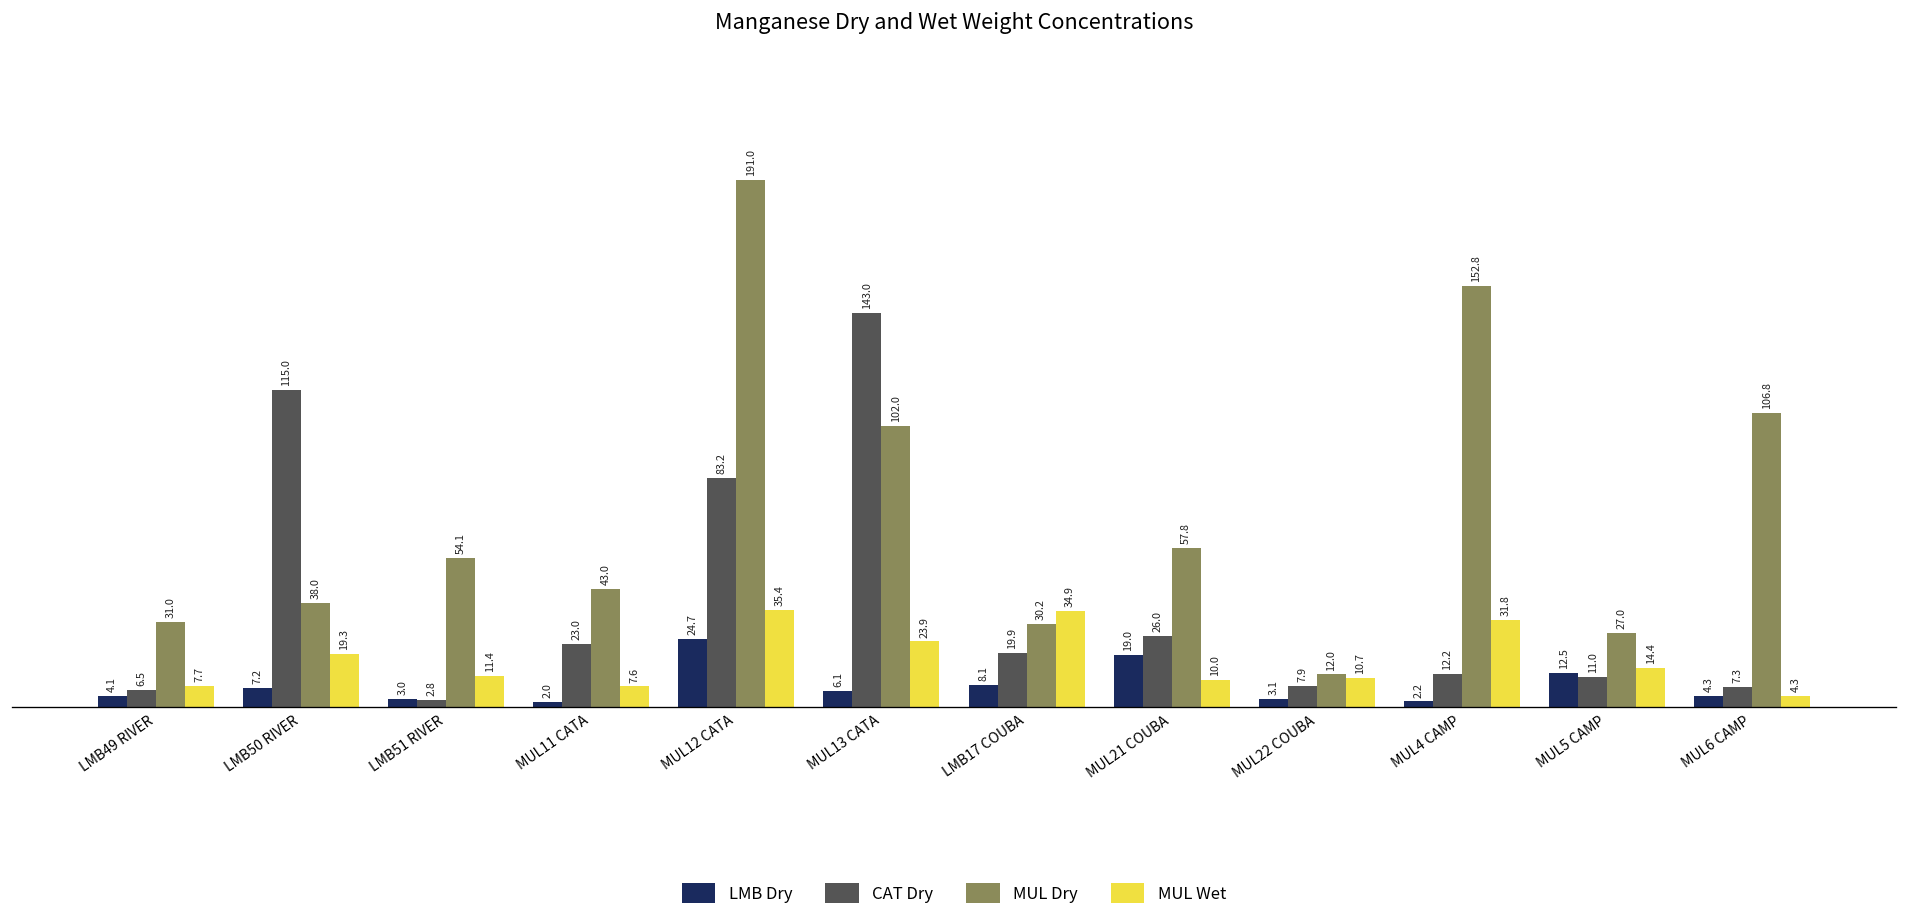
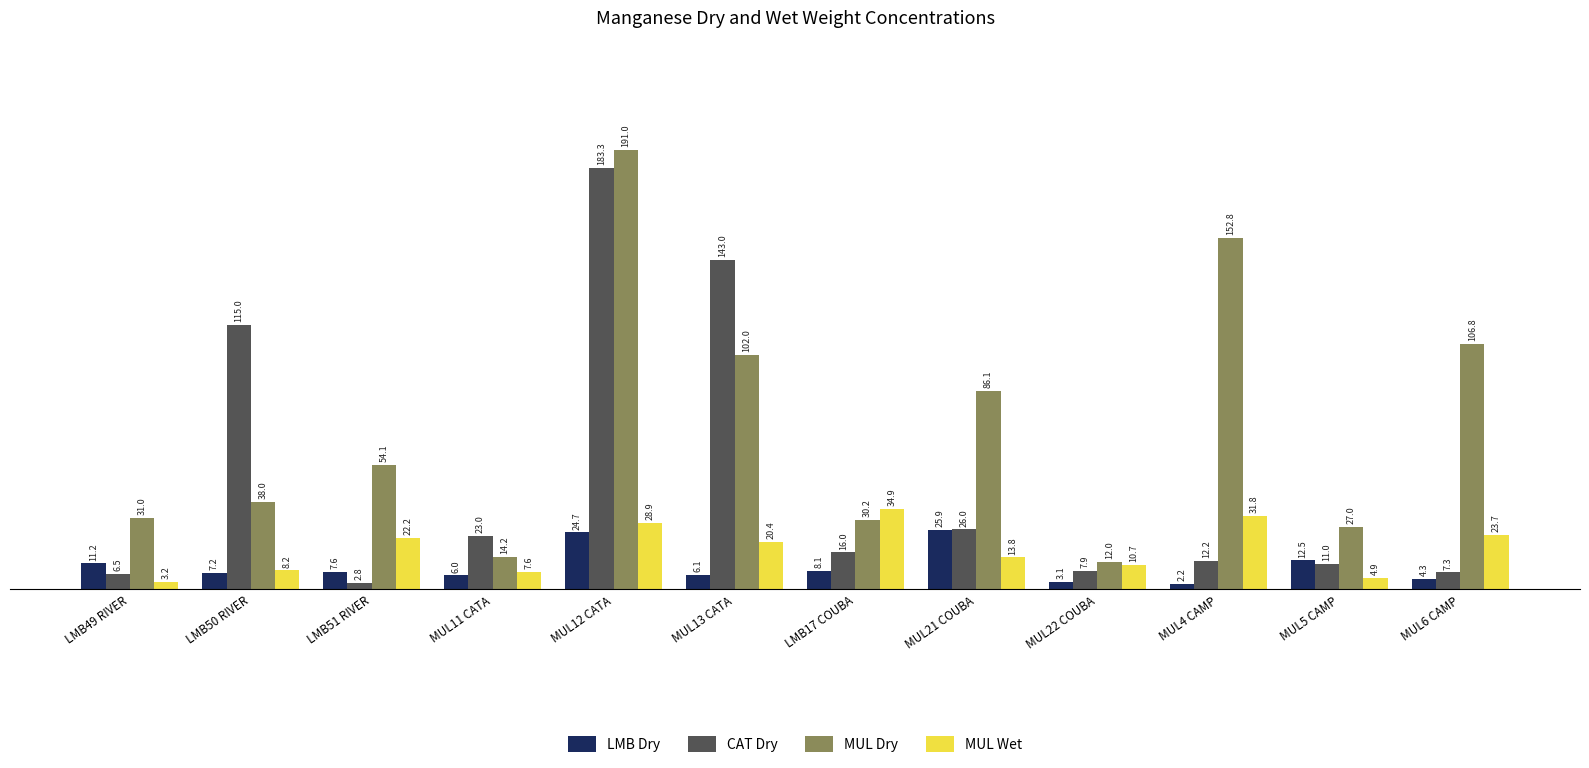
LMB Dry, LMB49 RIVER: 4.1 -> 11.2
MUL Wet, LMB49 RIVER: 7.7 -> 3.2
MUL Wet, LMB50 RIVER: 19.3 -> 8.2
LMB Dry, LMB51 RIVER: 3.0 -> 7.6
MUL Wet, LMB51 RIVER: 11.4 -> 22.2
LMB Dry, MUL11 CATA: 2.0 -> 6.0
MUL Dry, MUL11 CATA: 43.0 -> 14.2
CAT Dry, MUL12 CATA: 83.2 -> 183.3
MUL Wet, MUL12 CATA: 35.4 -> 28.9
MUL Wet, MUL13 CATA: 23.9 -> 20.4
CAT Dry, LMB17 COUBA: 19.9 -> 16.0
LMB Dry, MUL21 COUBA: 19.0 -> 25.9
MUL Dry, MUL21 COUBA: 57.8 -> 86.1
MUL Wet, MUL21 COUBA: 10.0 -> 13.8
MUL Wet, MUL5 CAMP: 14.4 -> 4.9
MUL Wet, MUL6 CAMP: 4.3 -> 23.7
